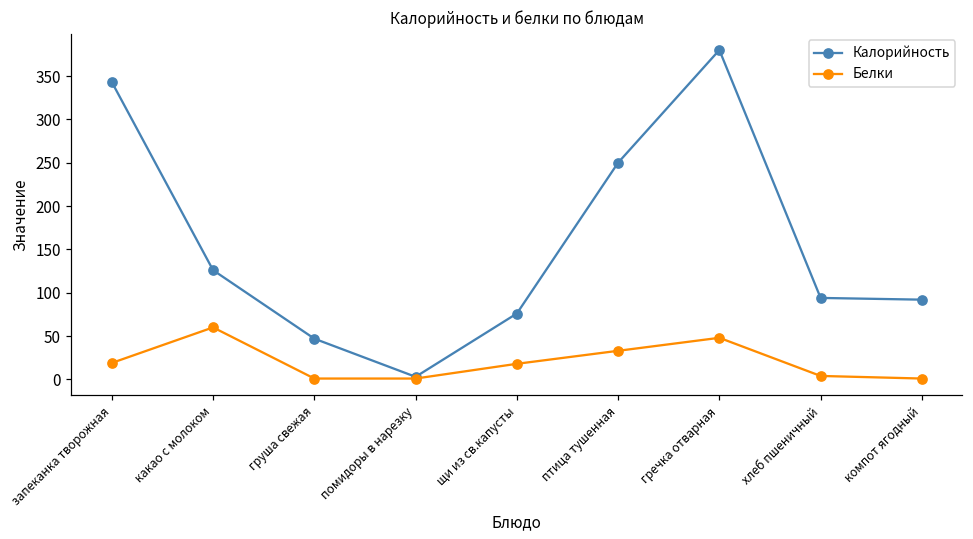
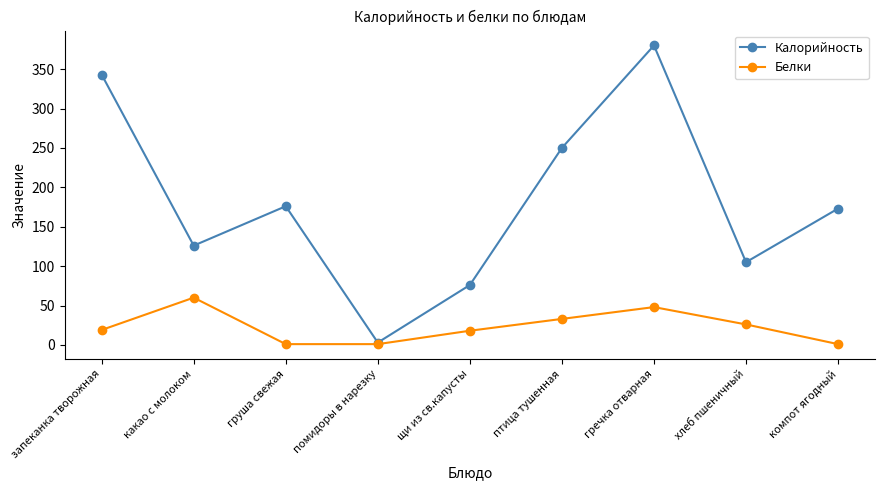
Калорийность, груша свежая: 50 -> 180
Калорийность, хлеб пшеничный: 90 -> 110
Белки, хлеб пшеничный: 0 -> 30
Калорийность, компот ягодный: 90 -> 170
